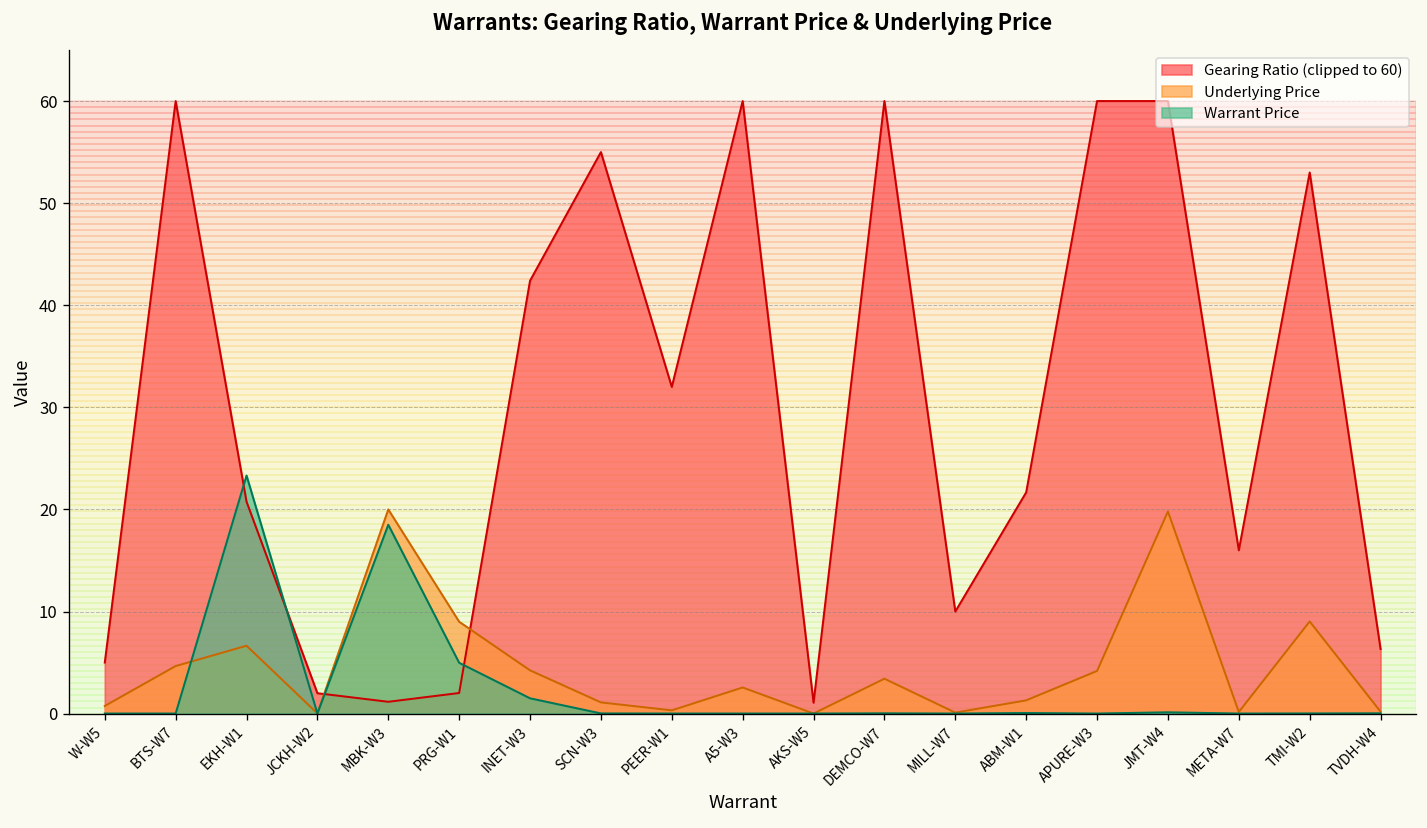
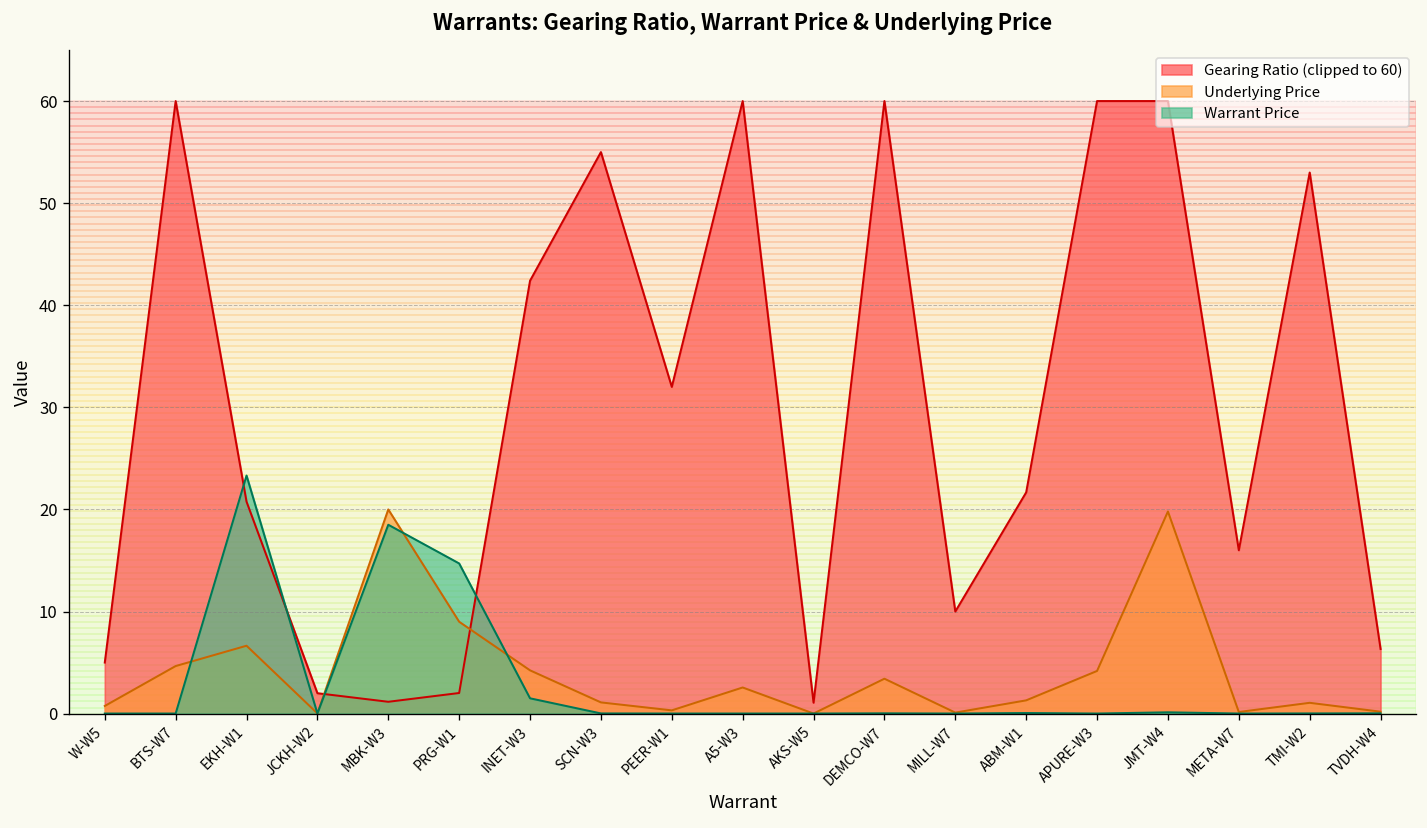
Warrant Price, PRG-W1: 5 -> 15
Underlying Price, TMI-W2: 9 -> 1
